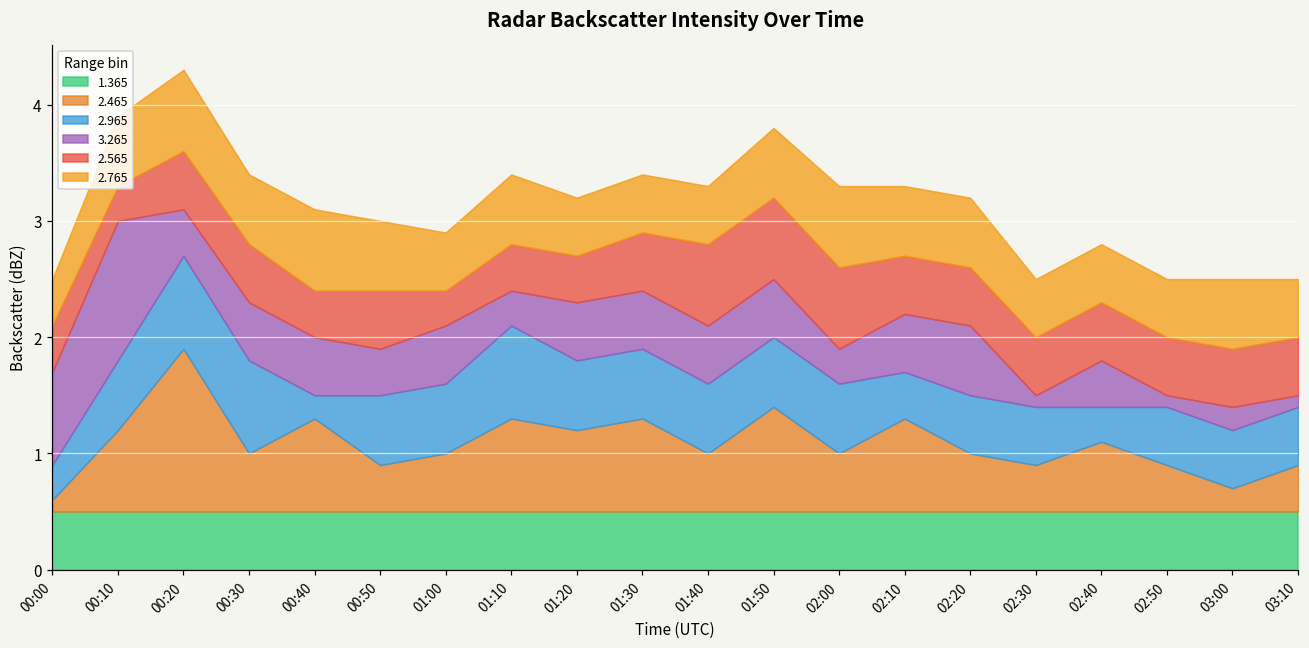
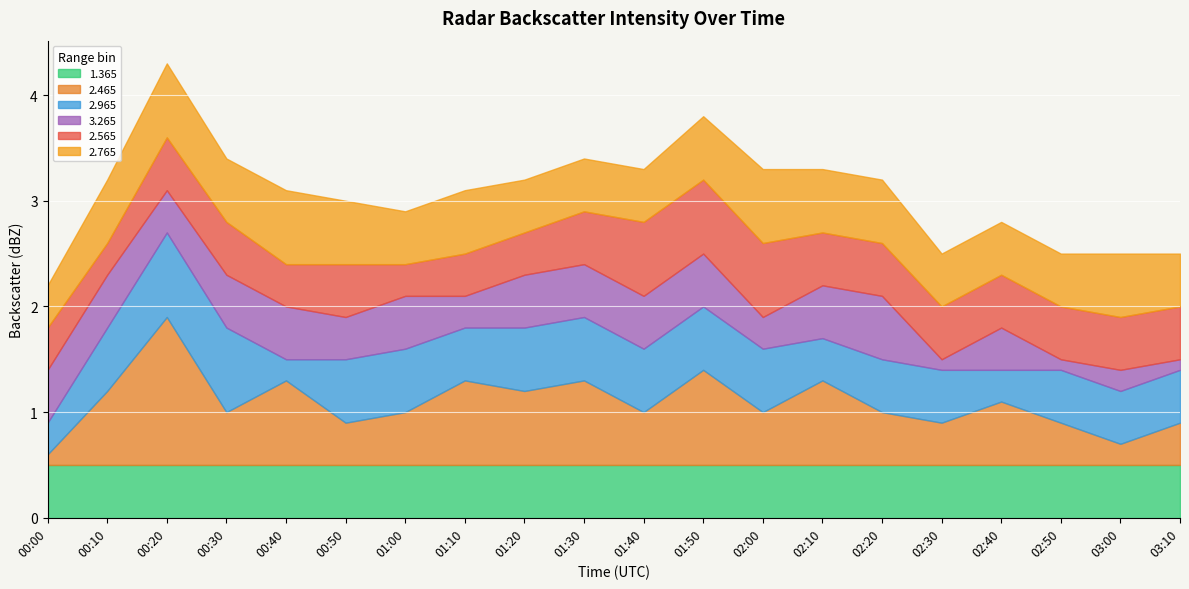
3.265, 00:00: 0.8 -> 0.5
3.265, 00:10: 1.2 -> 0.5
2.965, 01:10: 0.8 -> 0.5
